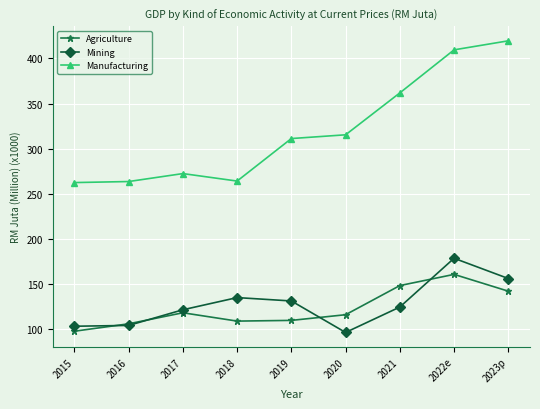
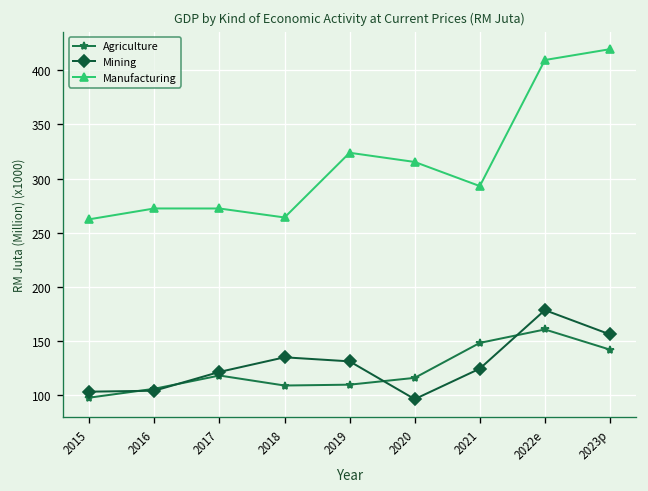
Manufacturing, 2016: 260 -> 270
Manufacturing, 2019: 310 -> 320
Manufacturing, 2021: 360 -> 290
